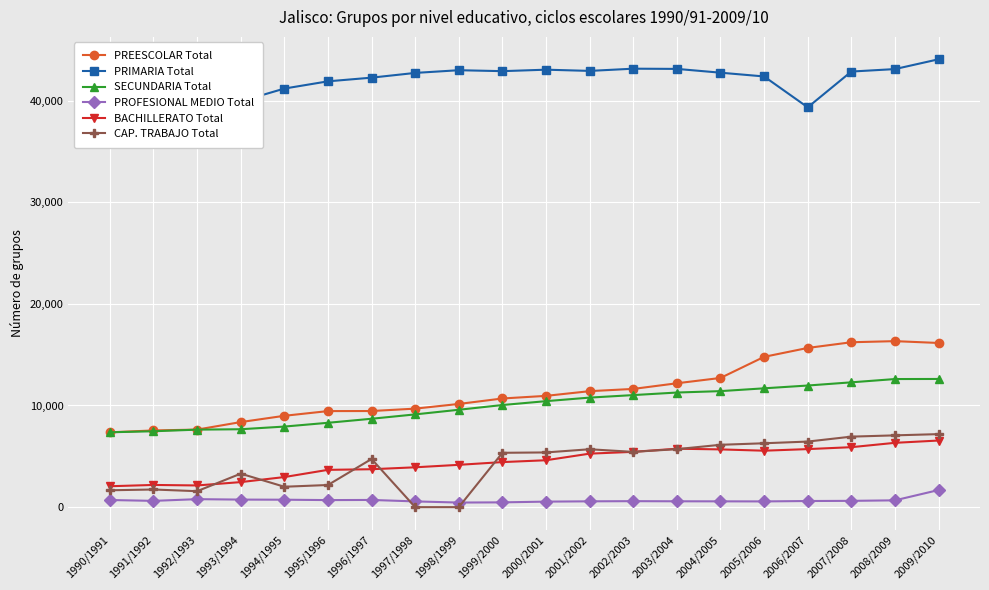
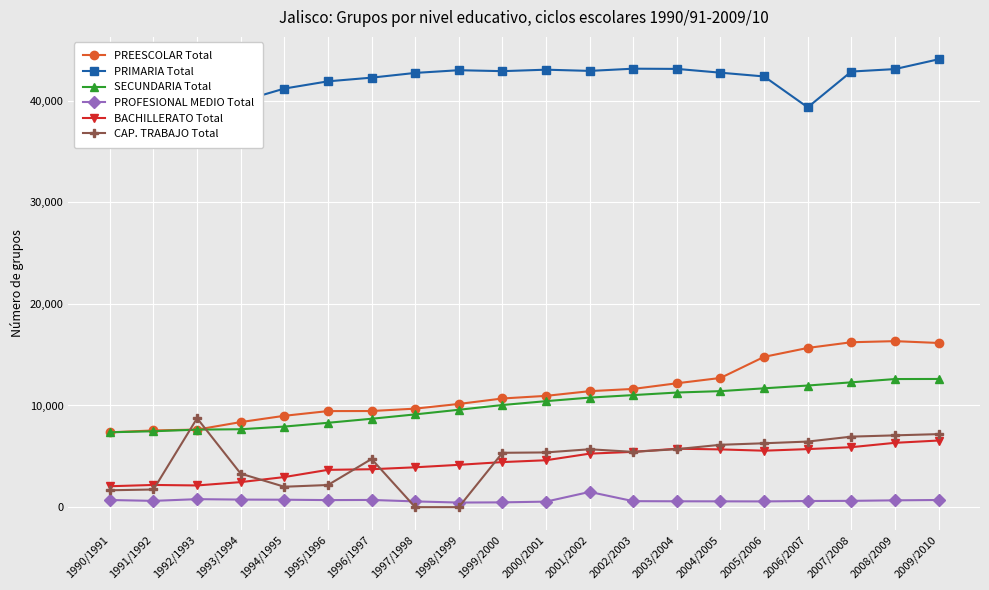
CAP. TRABAJO Total, 1992/1993: 1,600 -> 8,700
PROFESIONAL MEDIO Total, 2001/2002: 600 -> 1,500
PROFESIONAL MEDIO Total, 2009/2010: 1,700 -> 700
